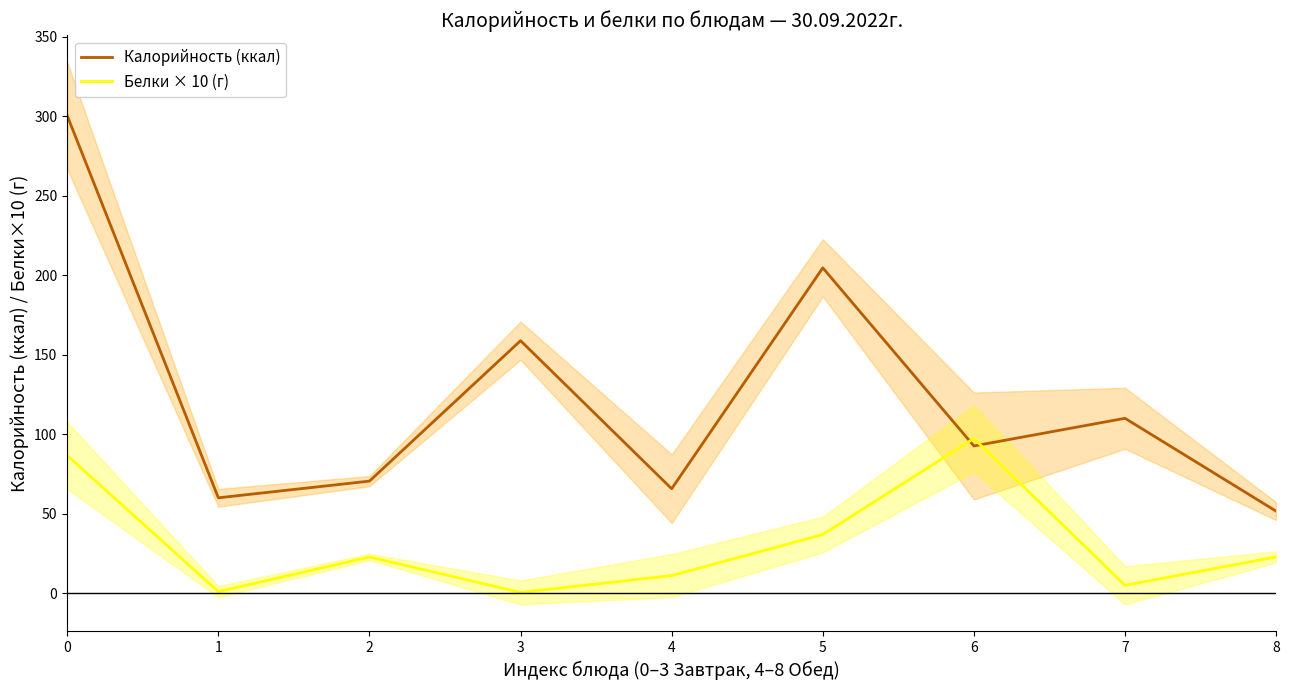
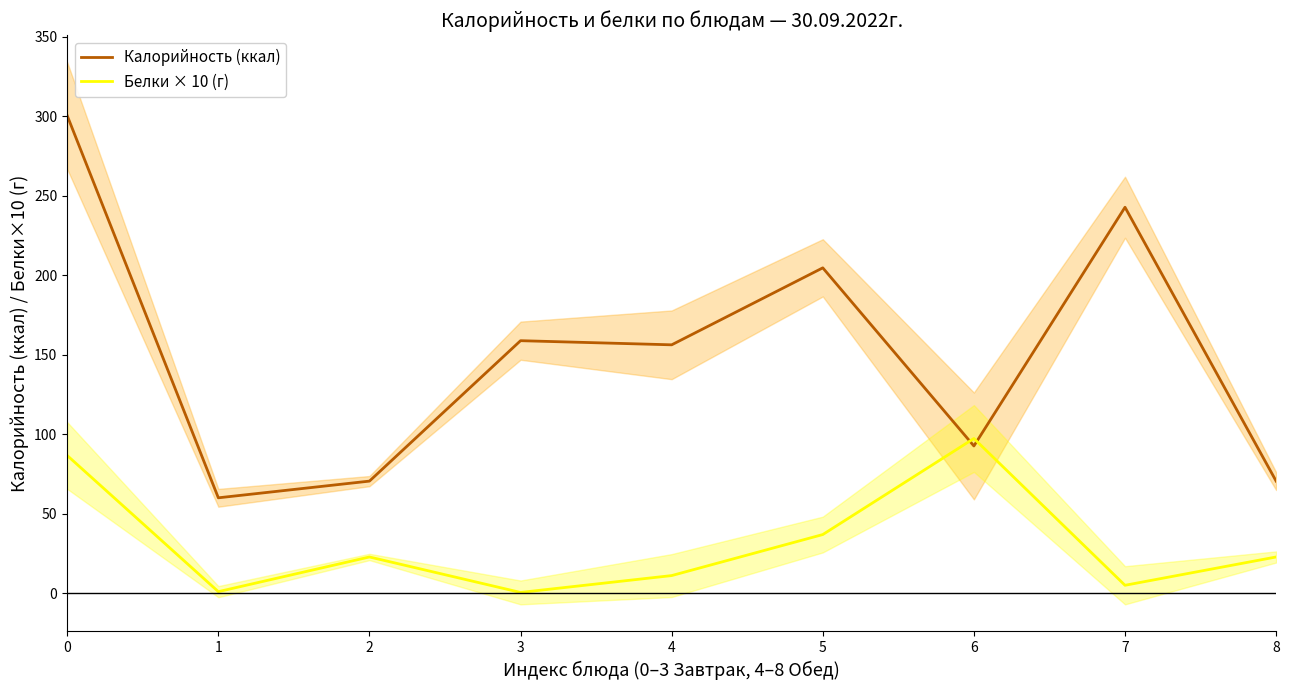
Калорийность (ккал), 4: 66 -> 156
Калорийность (ккал), 7: 110 -> 243
Калорийность (ккал), 8: 52 -> 71
